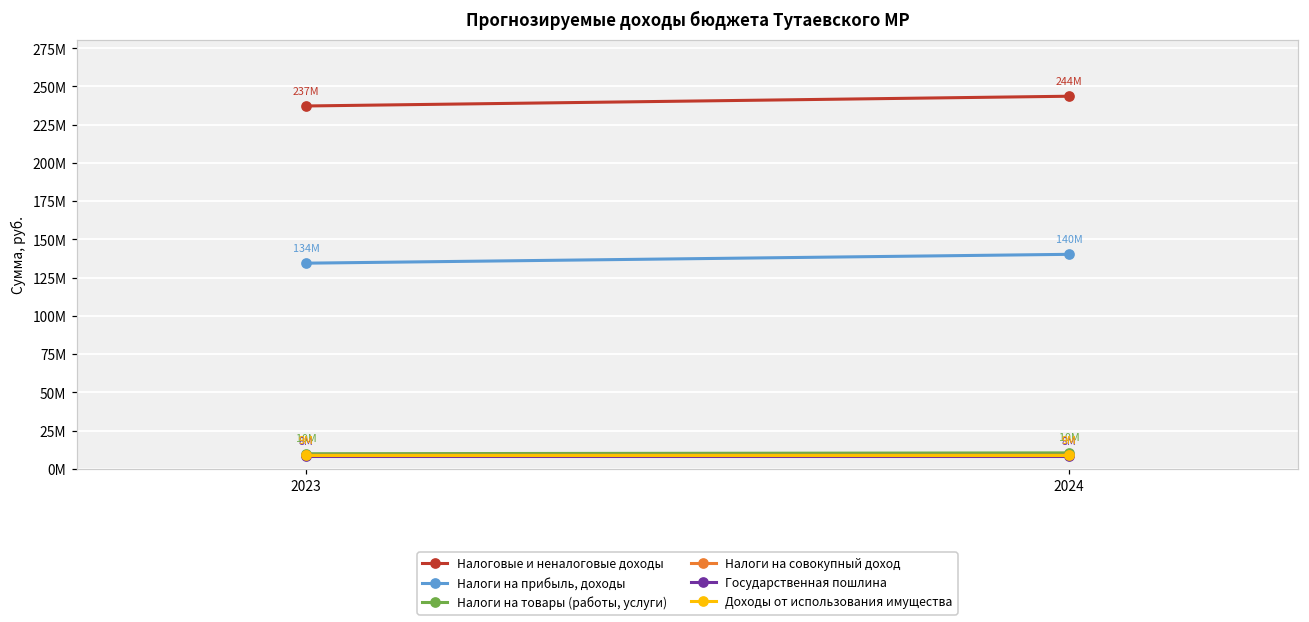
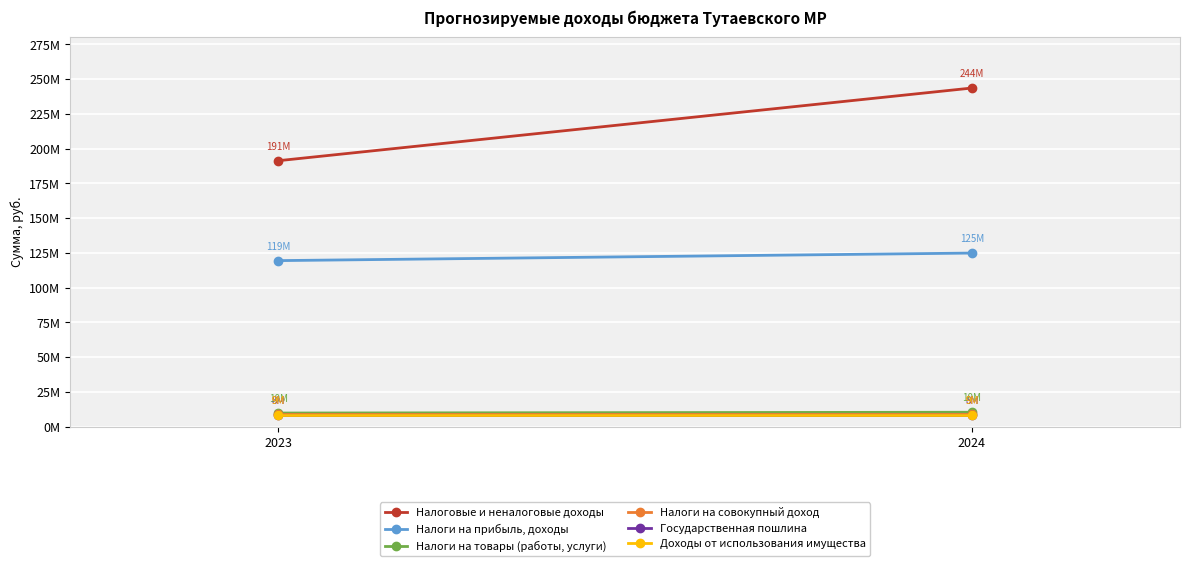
Налоговые и неналоговые доходы, 2023: 237M -> 191M
Налоги на прибыль, доходы, 2023: 134M -> 119M
Налоги на прибыль, доходы, 2024: 140M -> 125M
